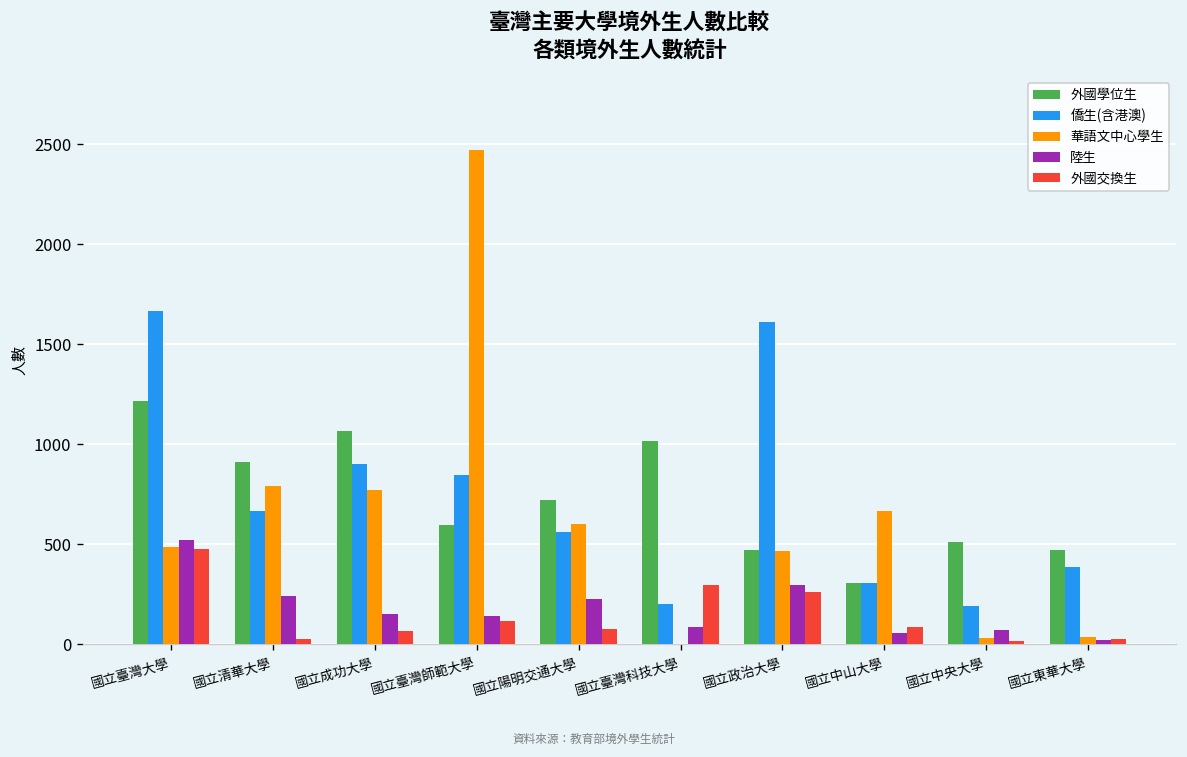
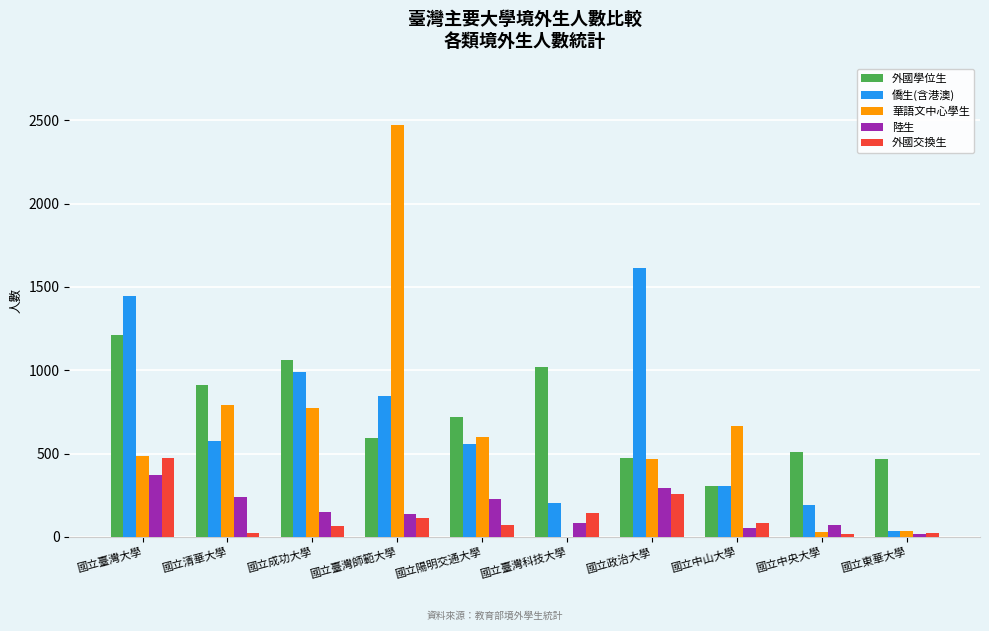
僑生(含港澳), 國立臺灣大學: 1670 -> 1440
陸生, 國立臺灣大學: 520 -> 370
僑生(含港澳), 國立清華大學: 660 -> 580
僑生(含港澳), 國立成功大學: 900 -> 990
外國交換生, 國立臺灣科技大學: 290 -> 140
僑生(含港澳), 國立東華大學: 390 -> 30
